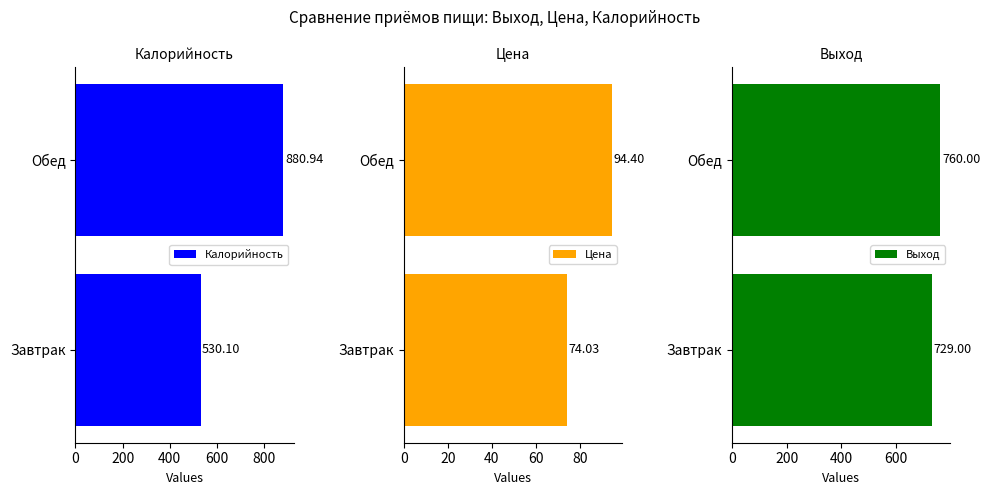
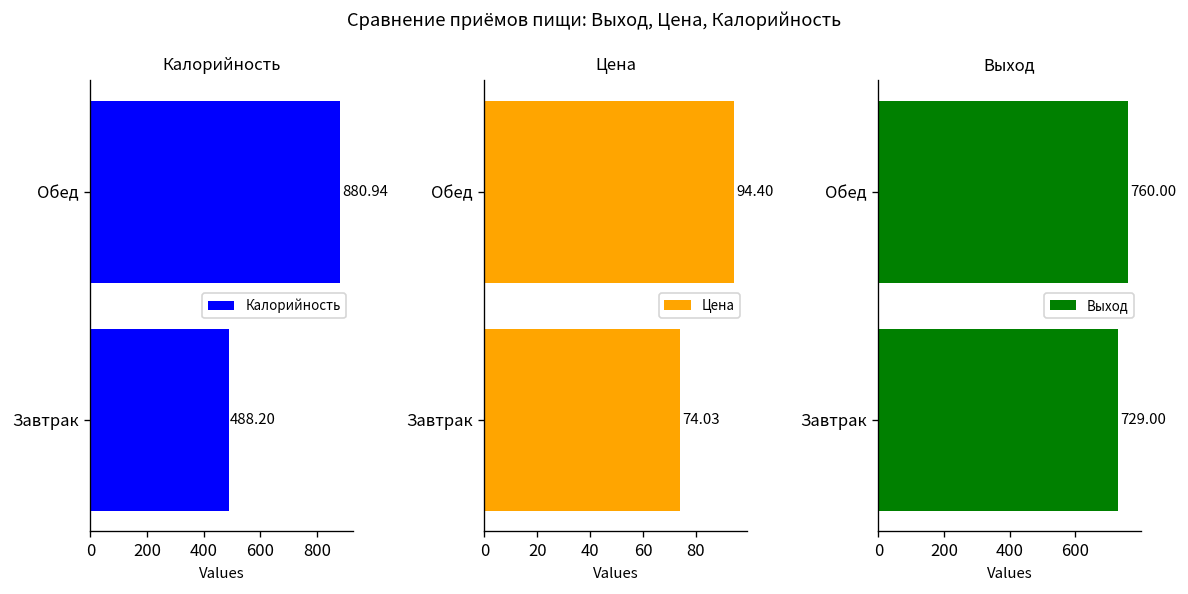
Калорийность, Завтрак: 530.10 -> 488.20
